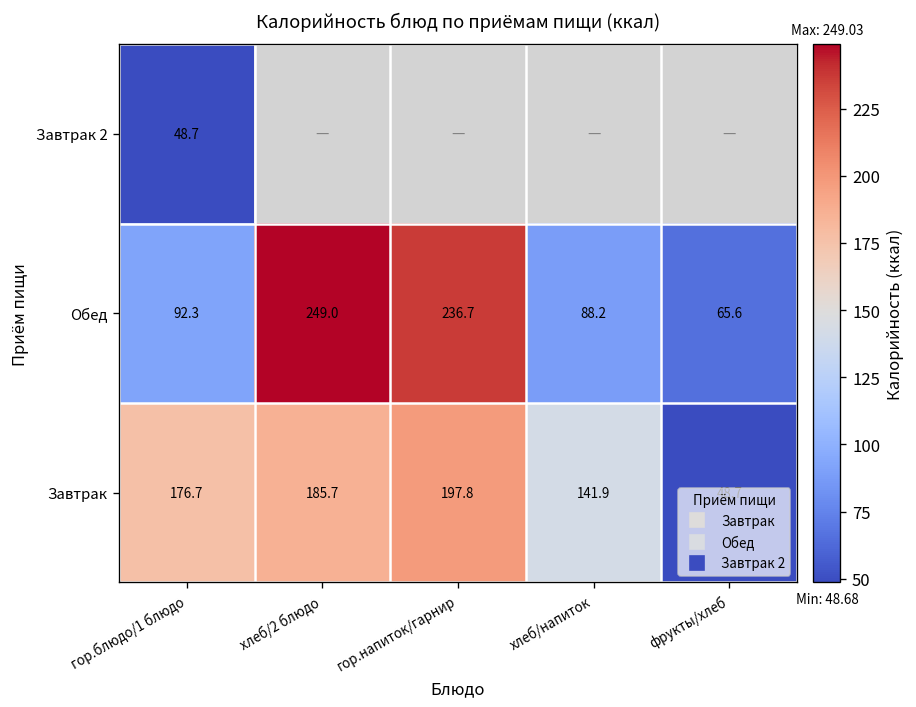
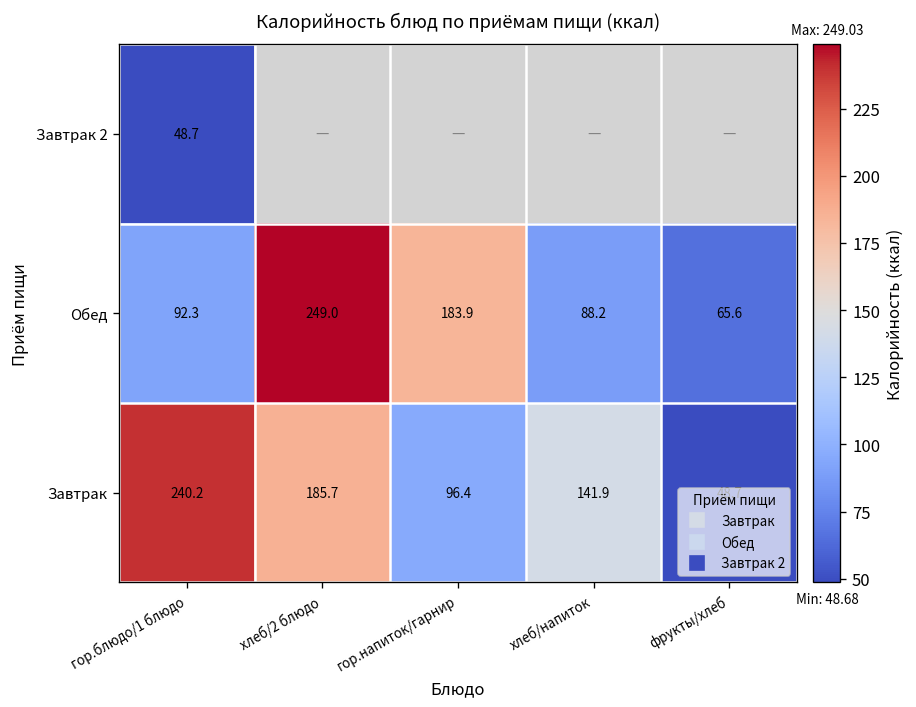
Обед, гор.напиток/гарнир: 236.7 -> 183.9
Завтрак, гор.блюдо/1 блюдо: 176.7 -> 240.2
Завтрак, гор.напиток/гарнир: 197.8 -> 96.4
